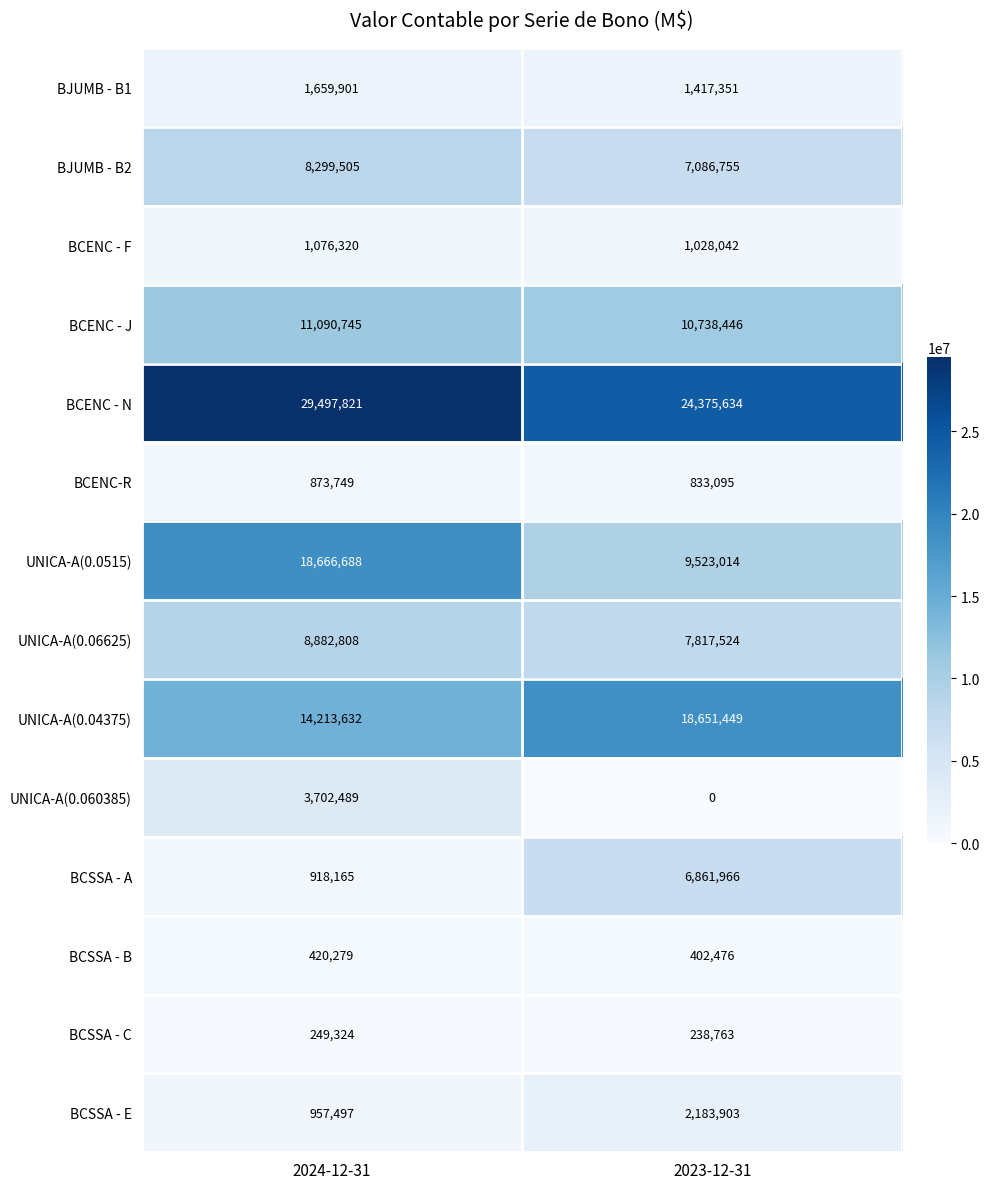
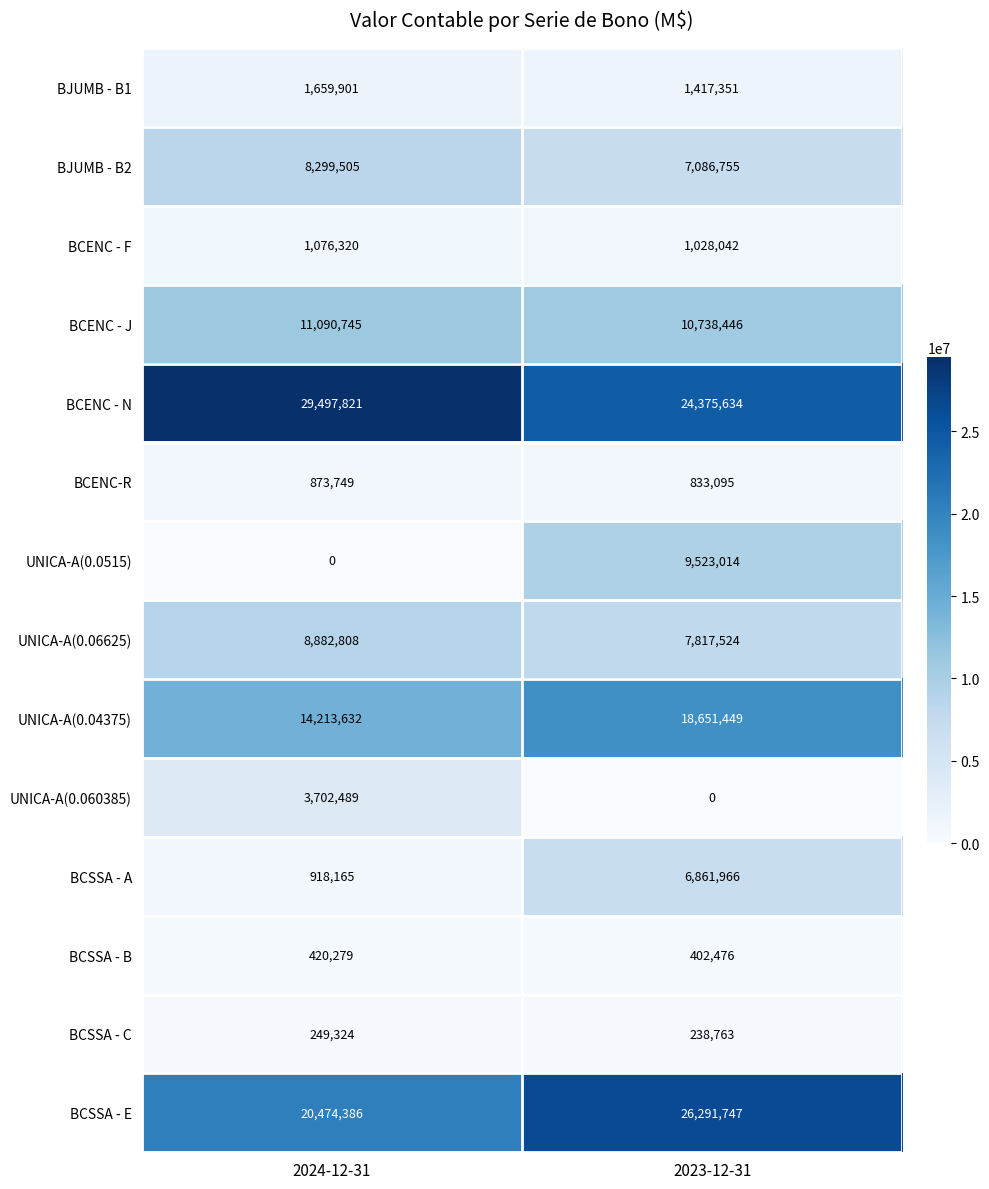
UNICA-A(0.0515), 2024-12-31: 18,666,688 -> 0
BCSSA - E, 2024-12-31: 957,497 -> 20,474,386
BCSSA - E, 2023-12-31: 2,183,903 -> 26,291,747
